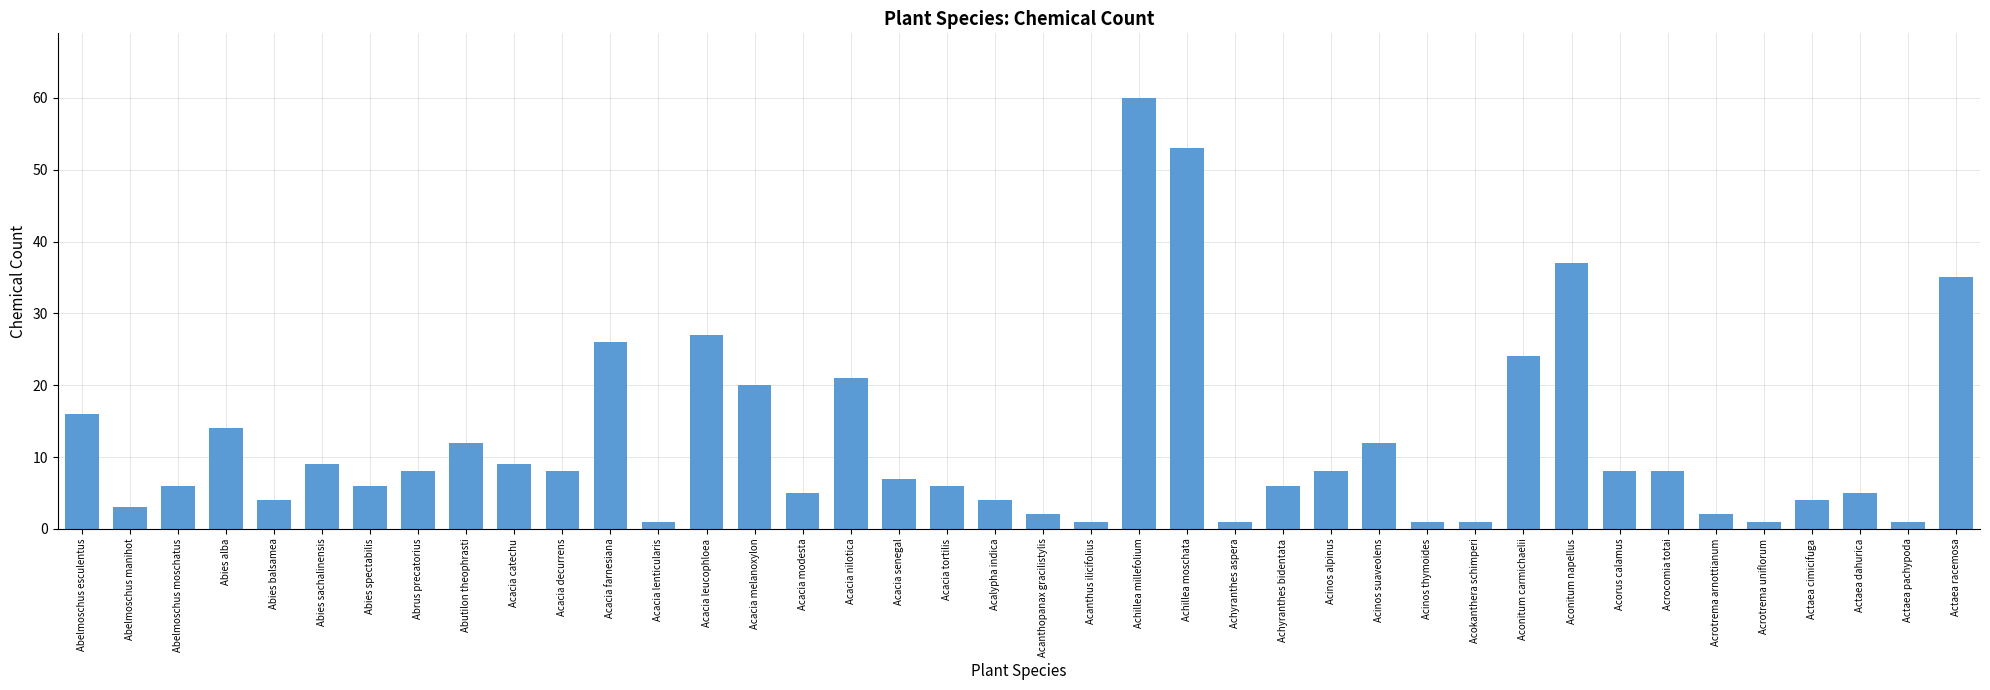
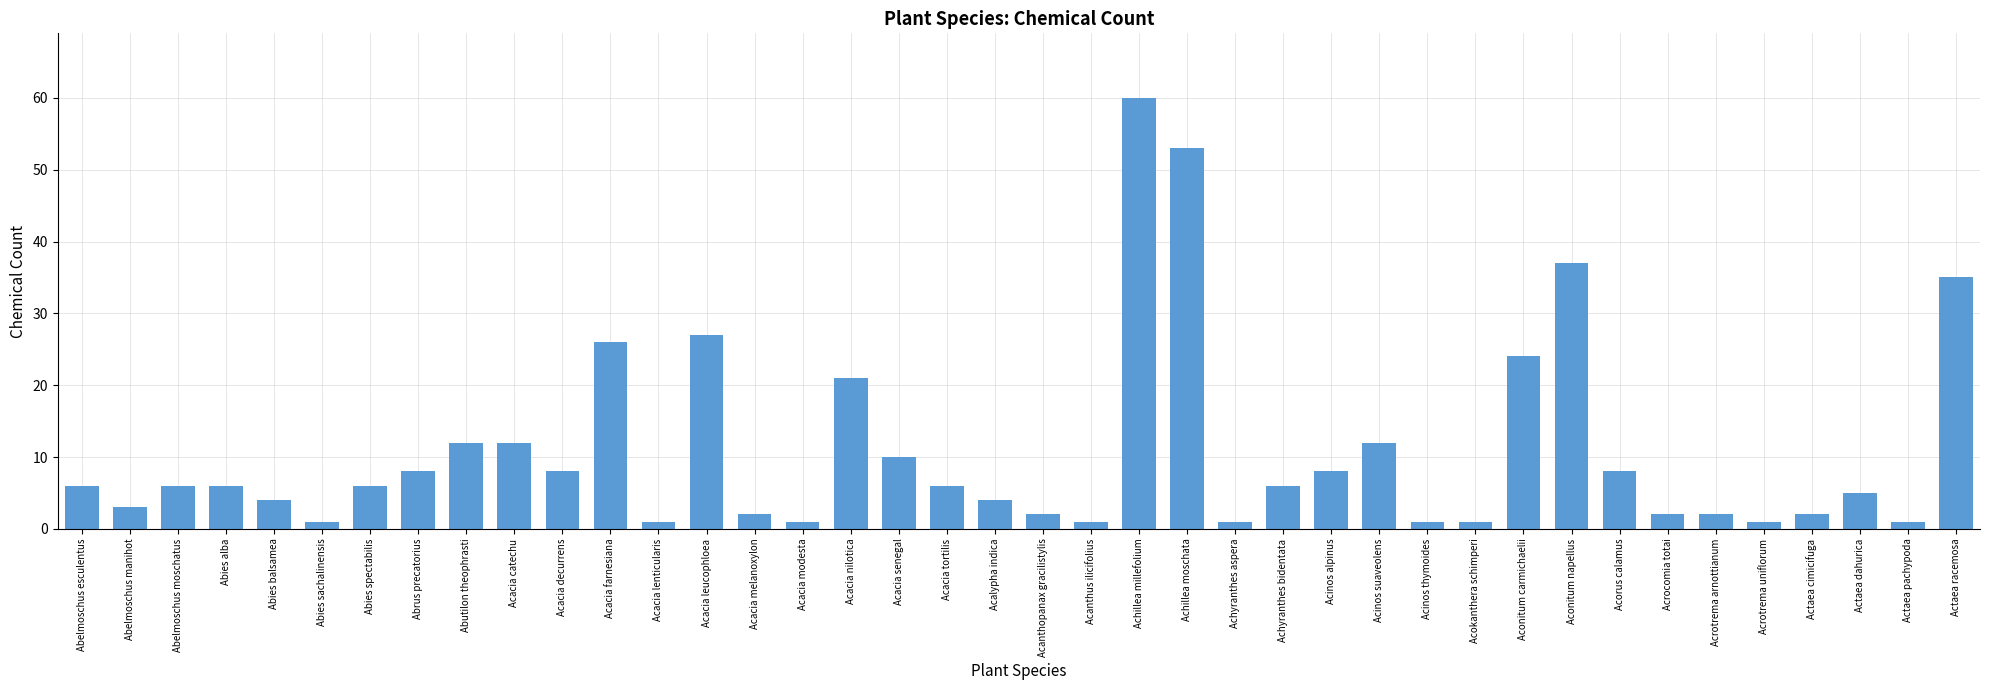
Abelmoschus esculentus: 16 -> 6
Abies alba: 14 -> 6
Abies sachalinensis: 9 -> 1
Acacia catechu: 9 -> 12
Acacia melanoxylon: 20 -> 2
Acacia modesta: 5 -> 1
Acacia senegal: 7 -> 10
Acrocomia totai: 8 -> 2
Actaea cimicifuga: 4 -> 2
